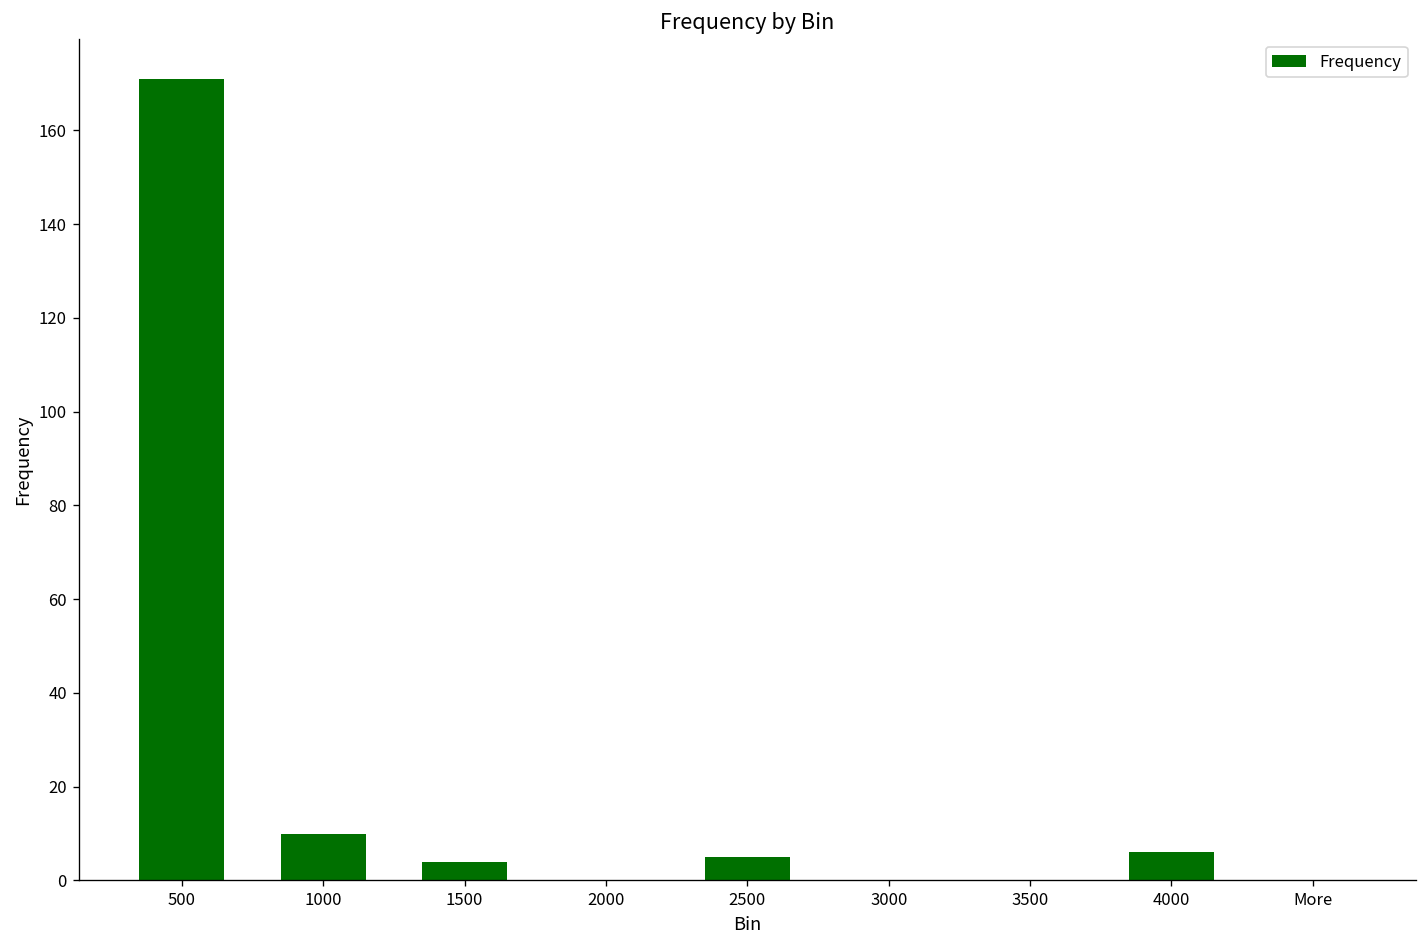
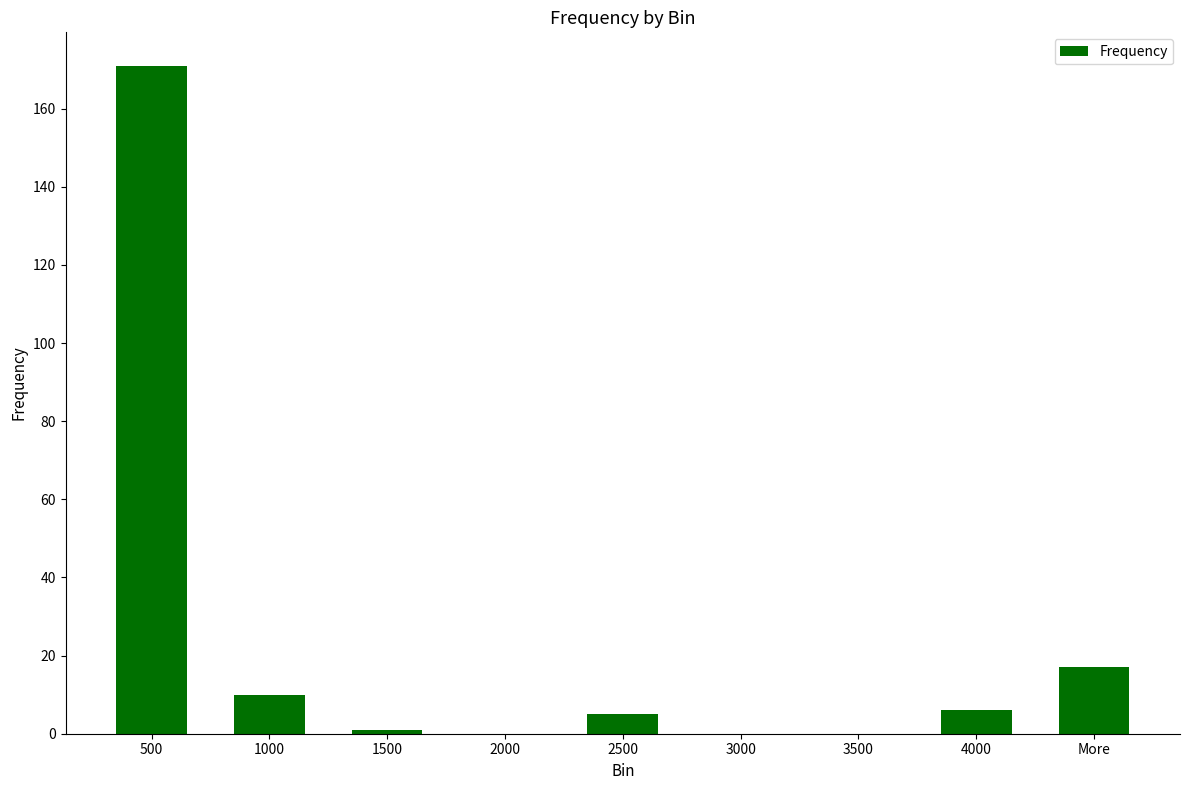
1500: 4 -> 1
More: 0 -> 17
